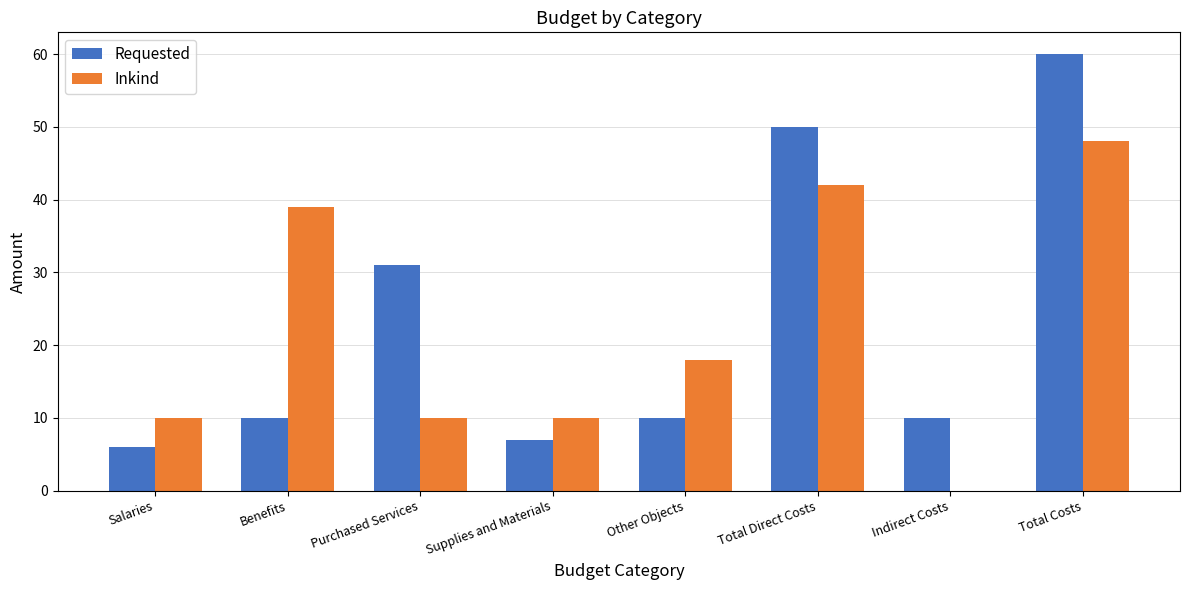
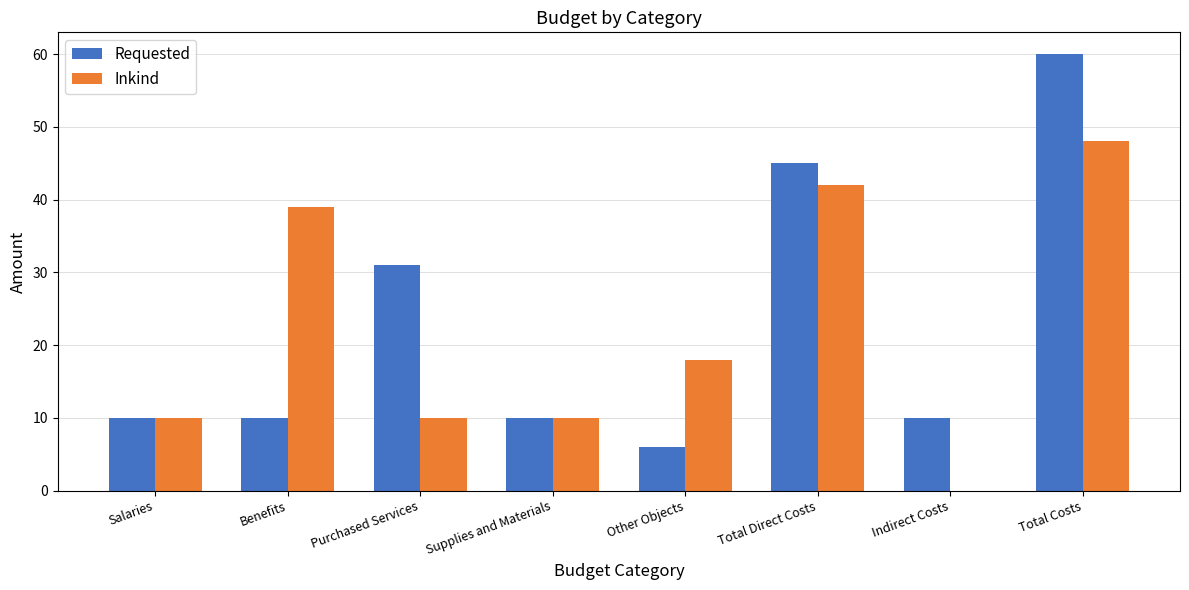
Requested, Salaries: 6 -> 10
Requested, Supplies and Materials: 7 -> 10
Requested, Other Objects: 10 -> 6
Requested, Total Direct Costs: 50 -> 45
